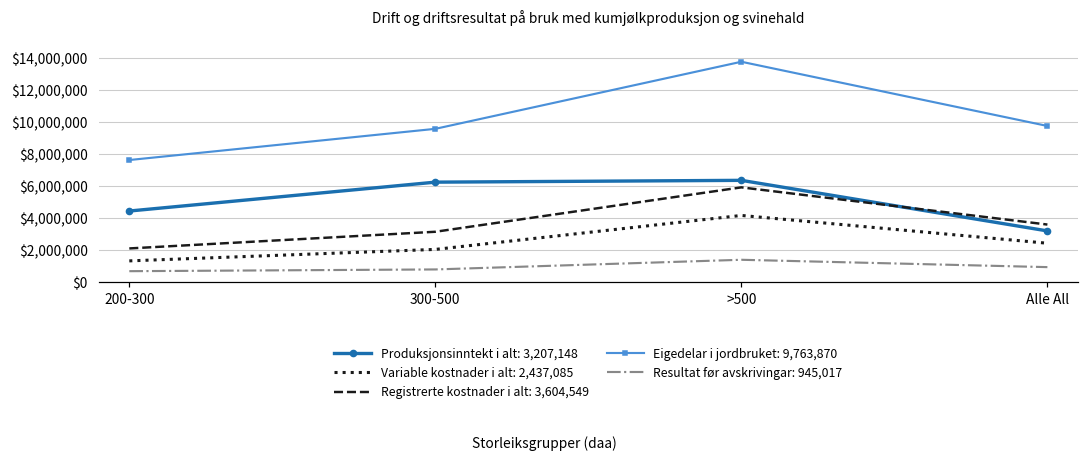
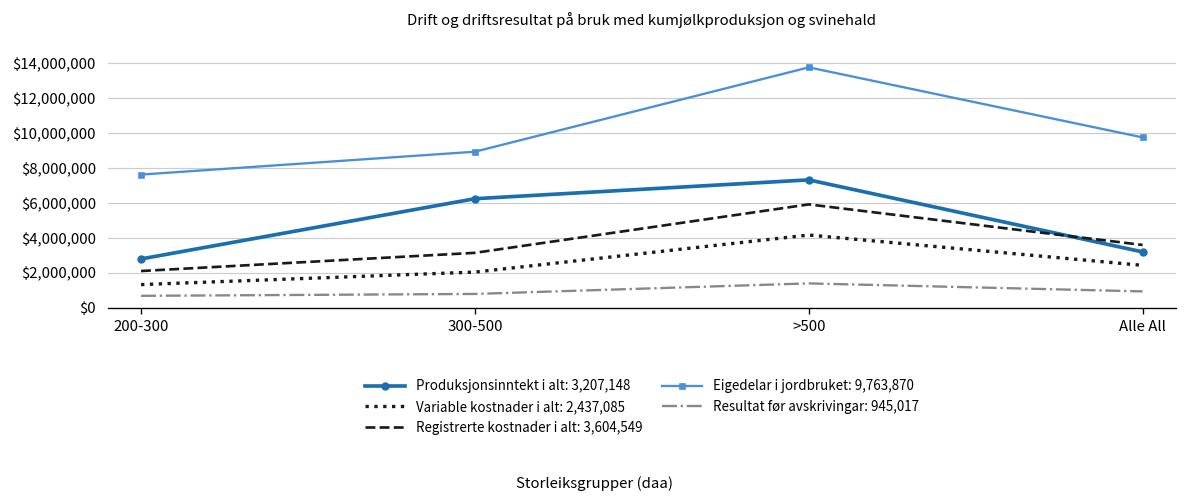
Produksjonsinntekt i alt: 3,207,148, 200-300: $4,400,000 -> $2,800,000
Eigedelar i jordbruket: 9,763,870, 300-500: $9,600,000 -> $8,900,000
Produksjonsinntekt i alt: 3,207,148, >500: $6,400,000 -> $7,300,000
